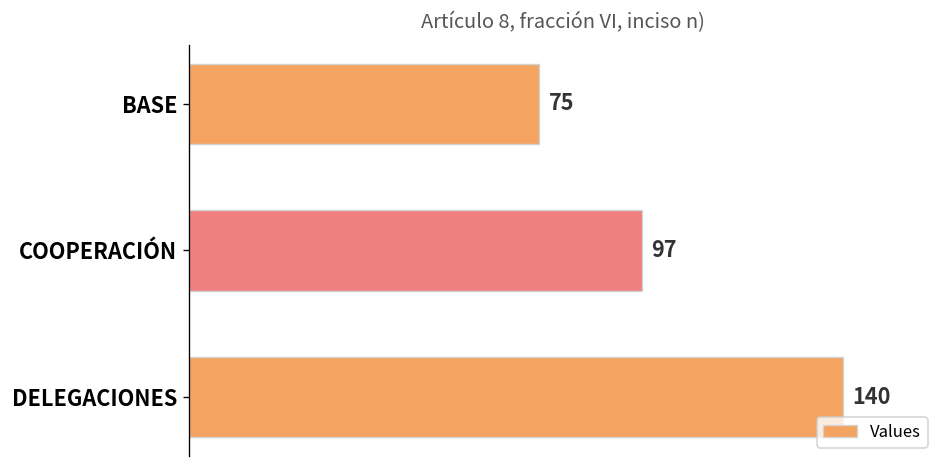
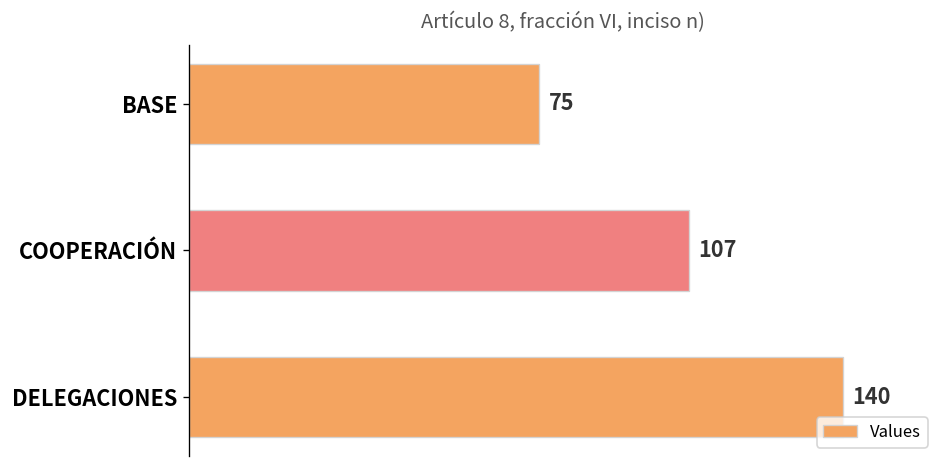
COOPERACIÓN: 97 -> 107
